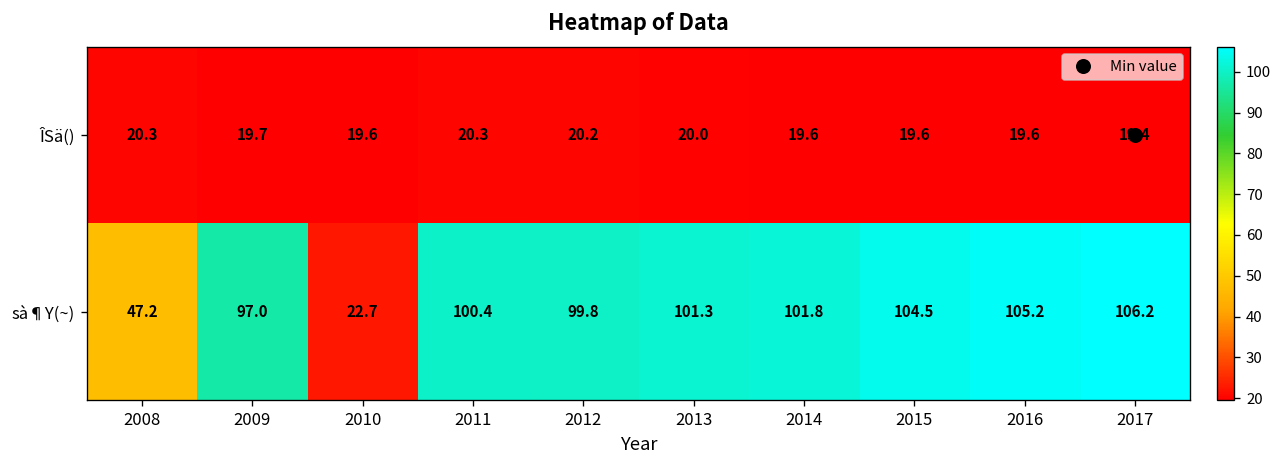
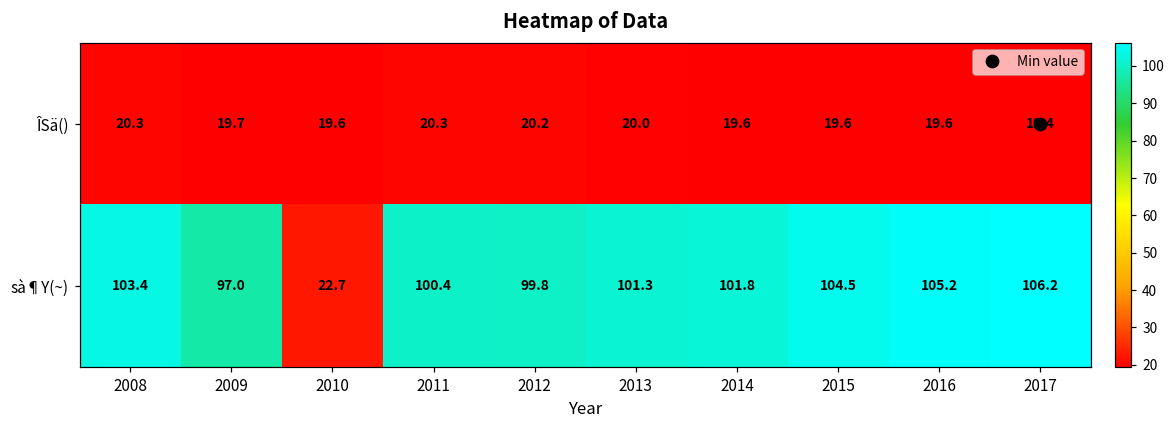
sà¶Y(~), 2008: 47.2 -> 103.4
